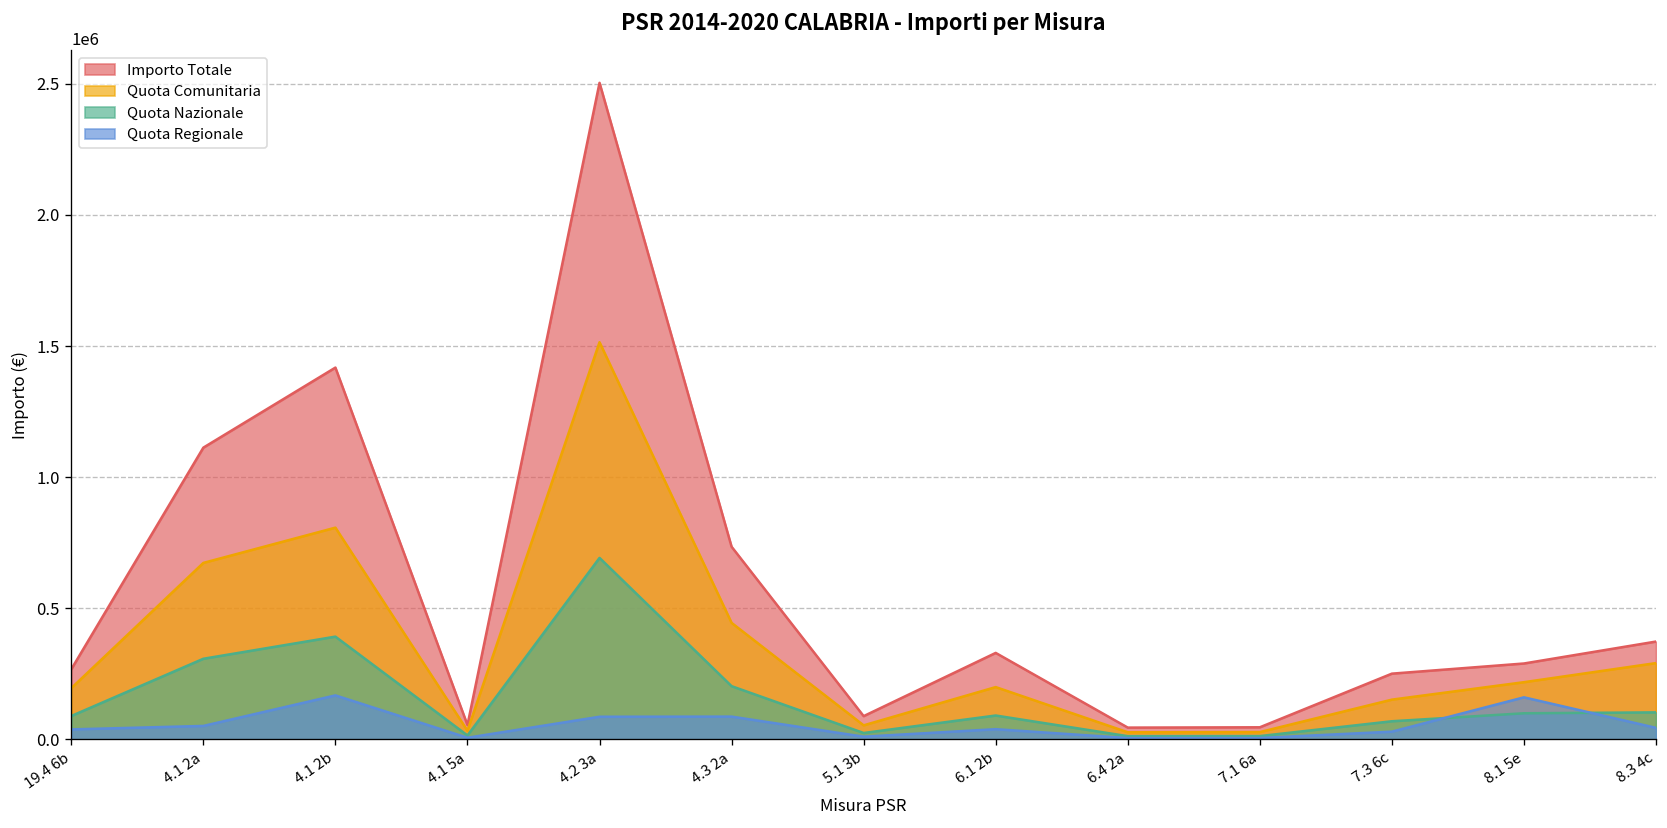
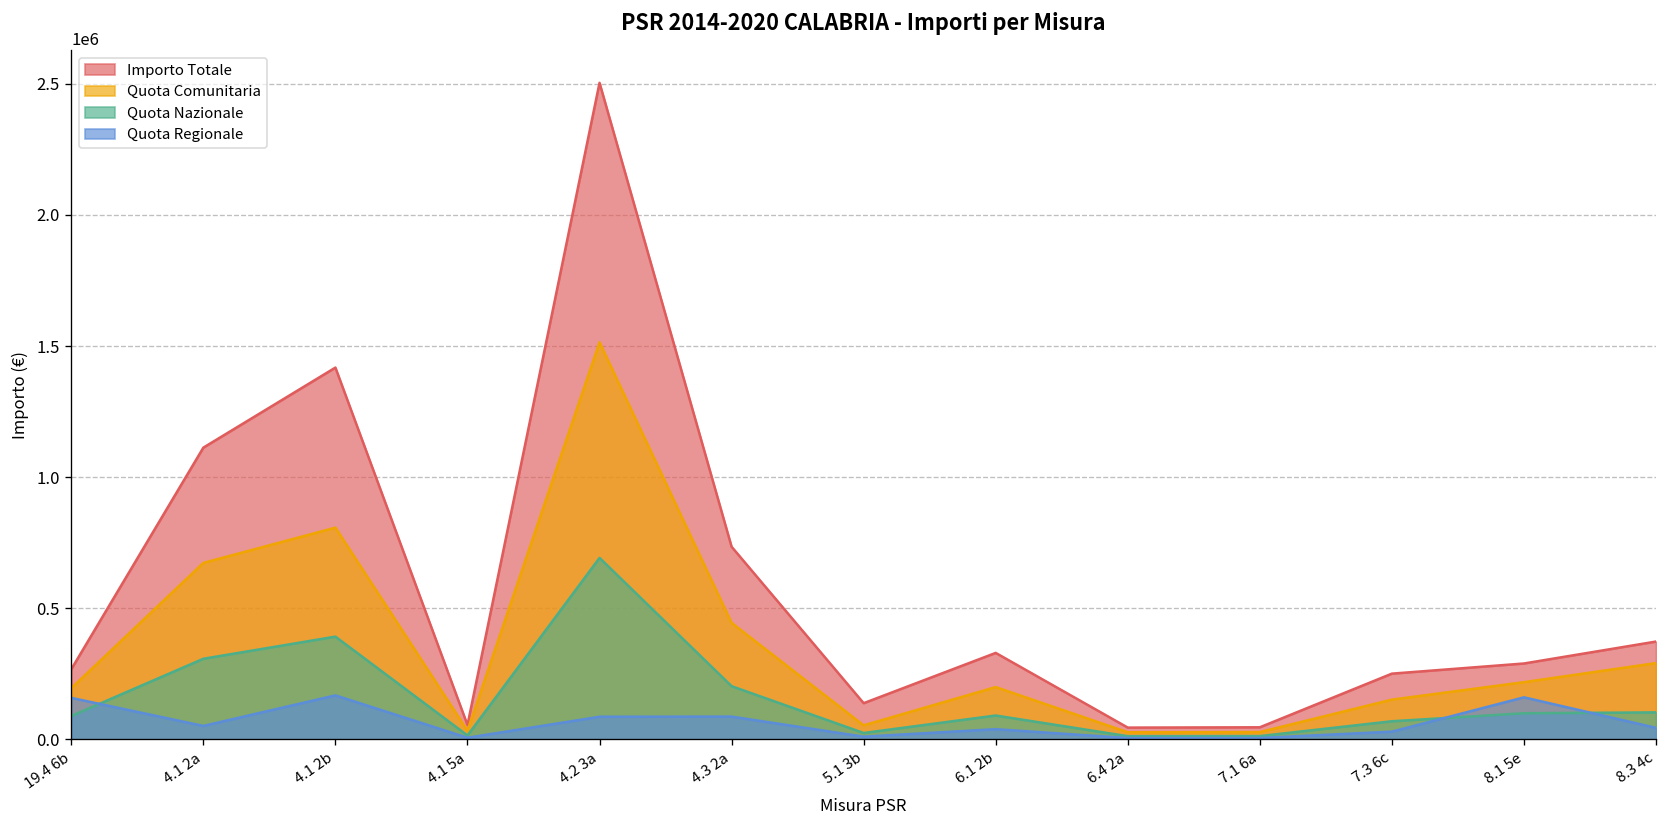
Quota Regionale, 19.4 6b: 40000 -> 160000
Importo Totale, 5.1 3b: 90000 -> 140000
